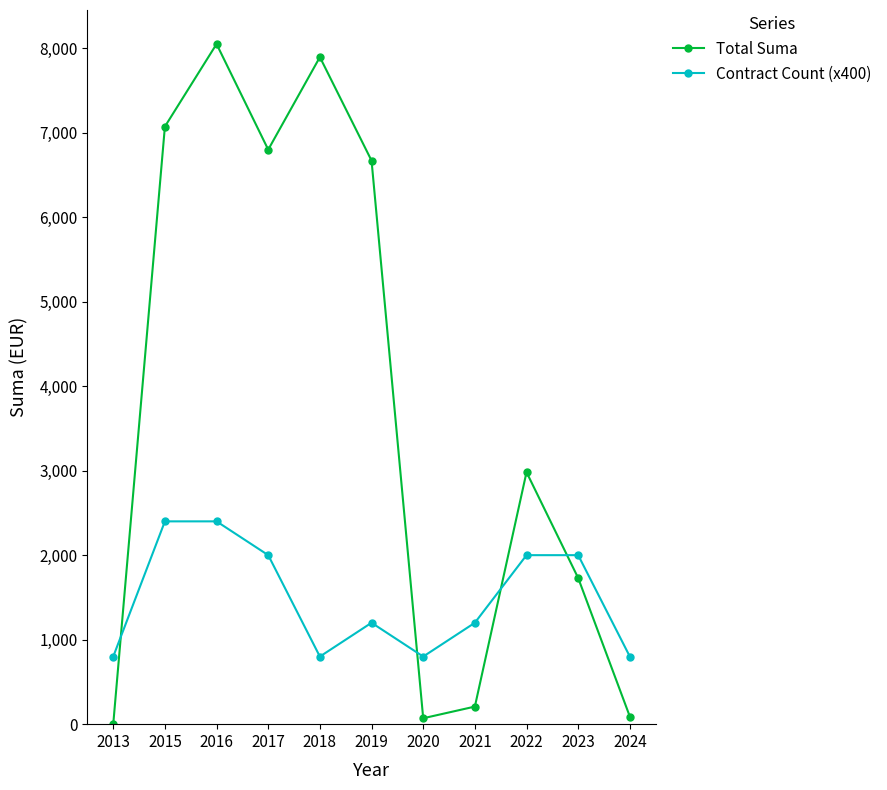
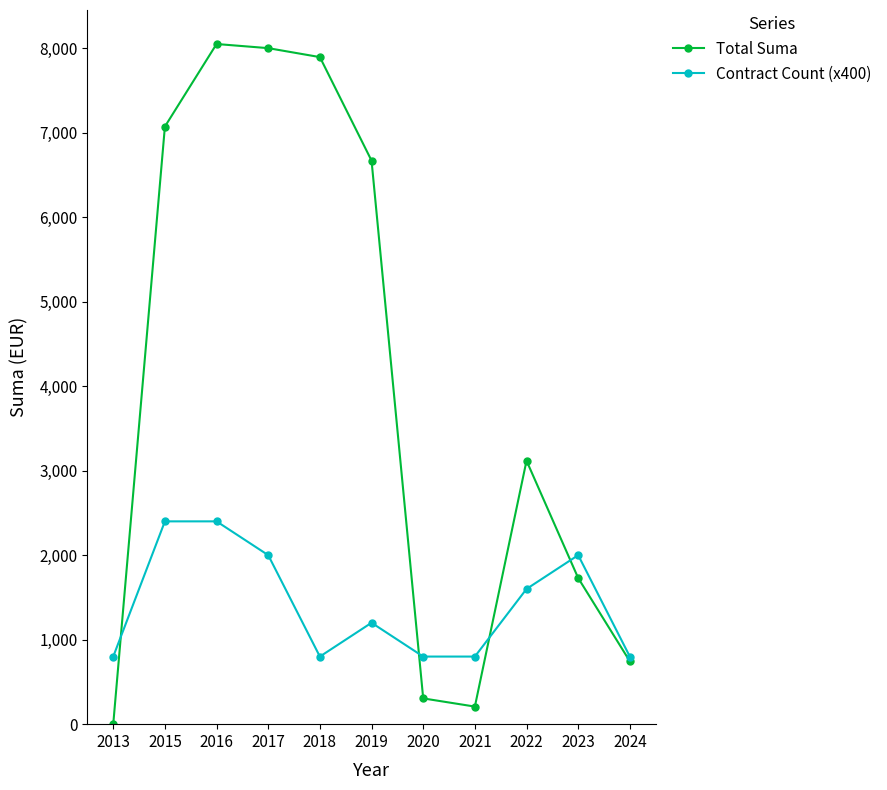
Total Suma, 2017: 6,800 -> 8,000
Total Suma, 2020: 100 -> 300
Contract Count (x400), 2021: 1,200 -> 800
Total Suma, 2022: 3,000 -> 3,100
Contract Count (x400), 2022: 2,000 -> 1,600
Total Suma, 2024: 100 -> 700
